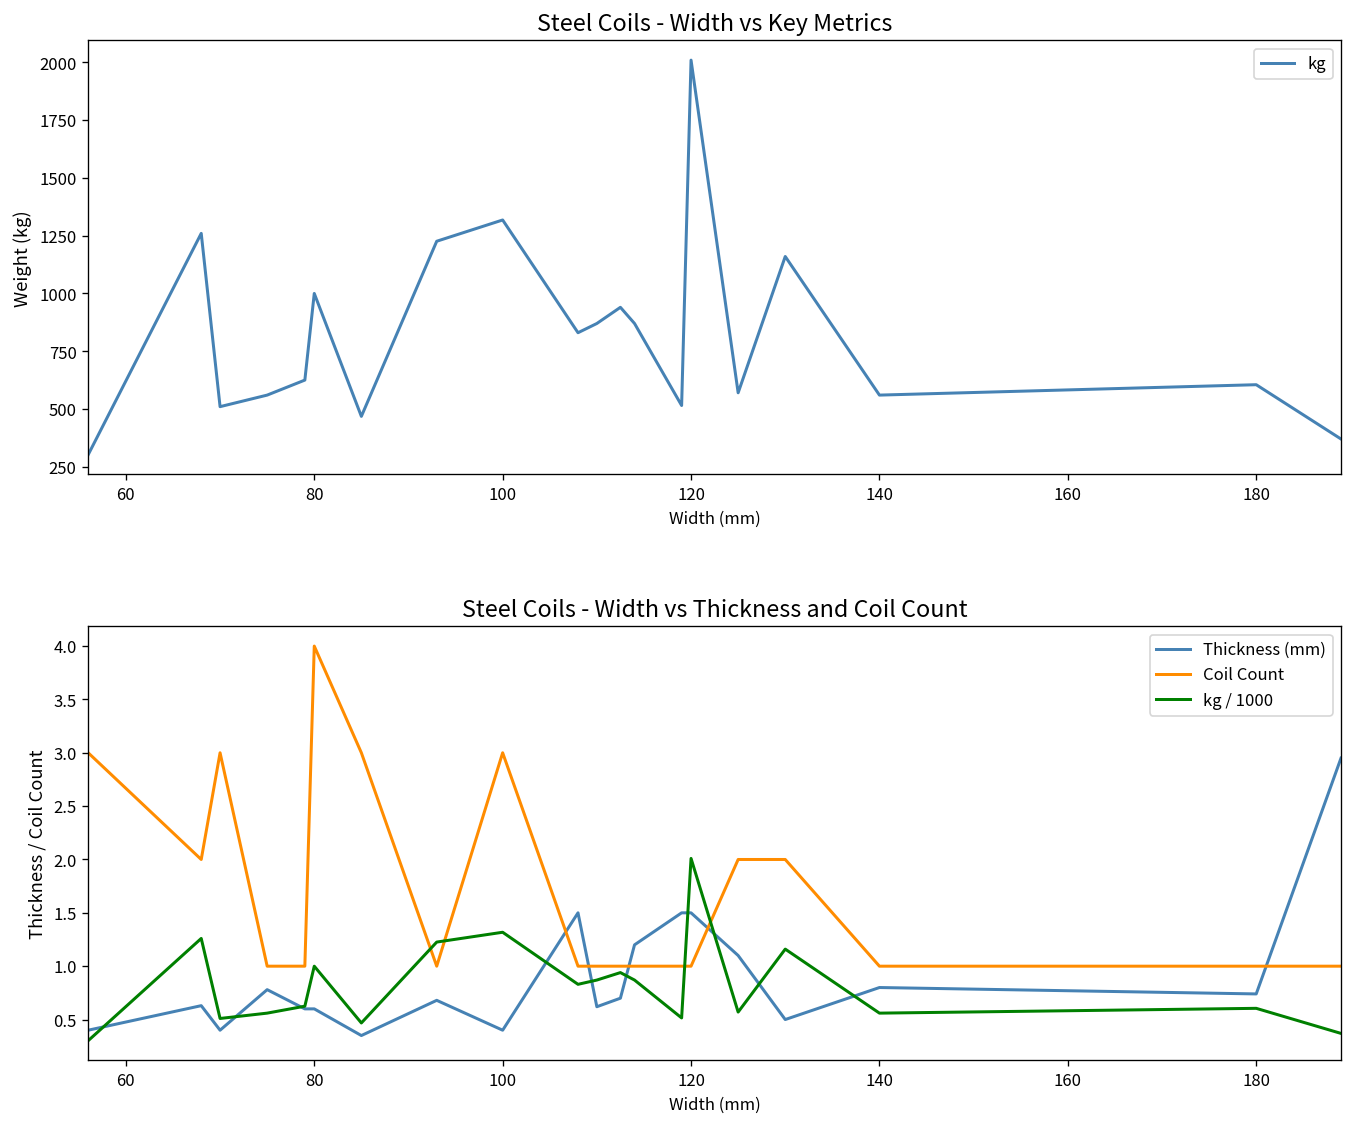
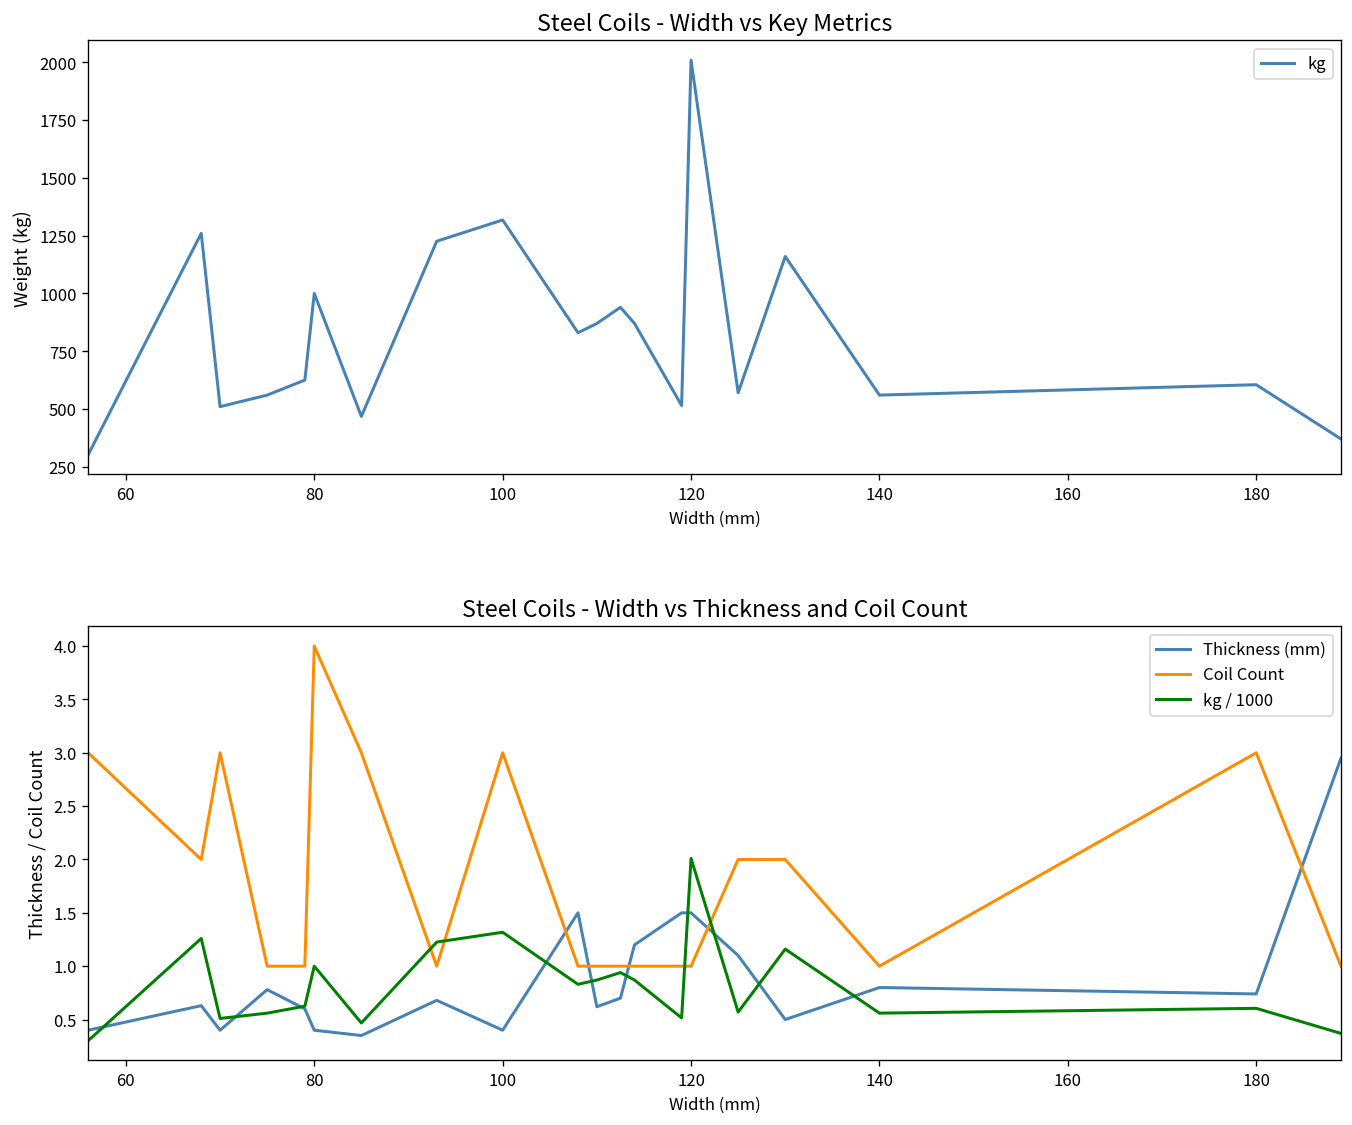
Steel Coils - Width vs Thickness and Coil Count, Thickness (mm), 80: 0.6 -> 0.4
Steel Coils - Width vs Thickness and Coil Count, Coil Count, 180: 1 -> 3
